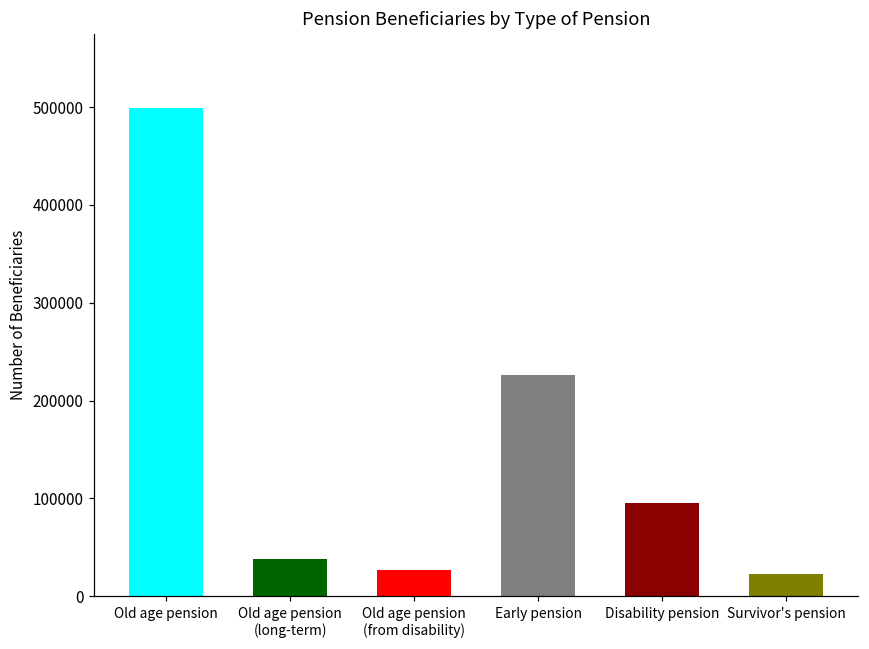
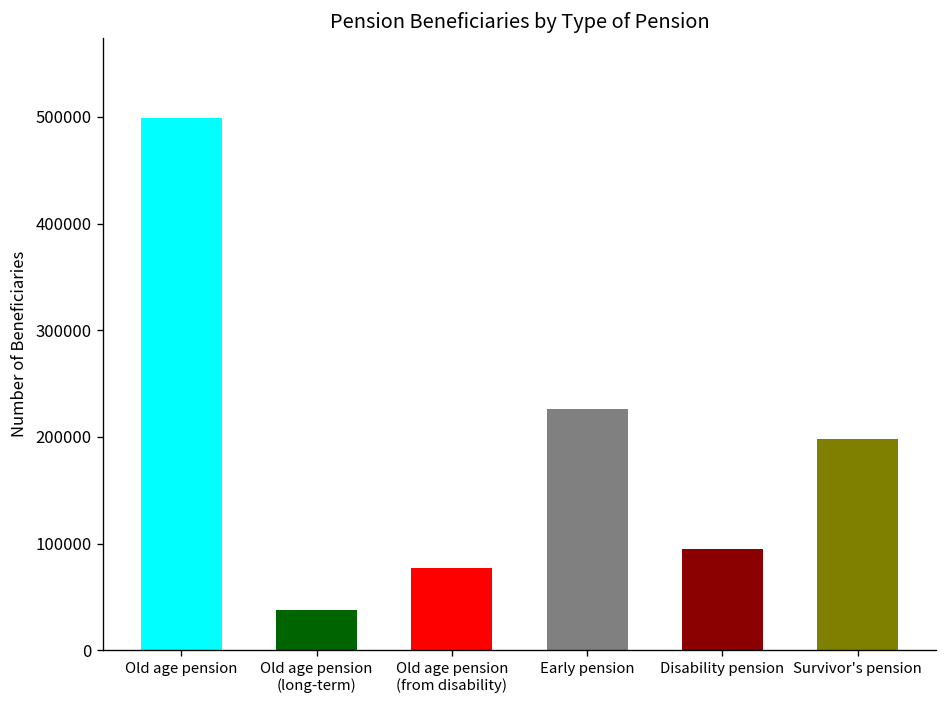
Old age pension (from disability): 30000 -> 80000
Survivor's pension: 20000 -> 200000
